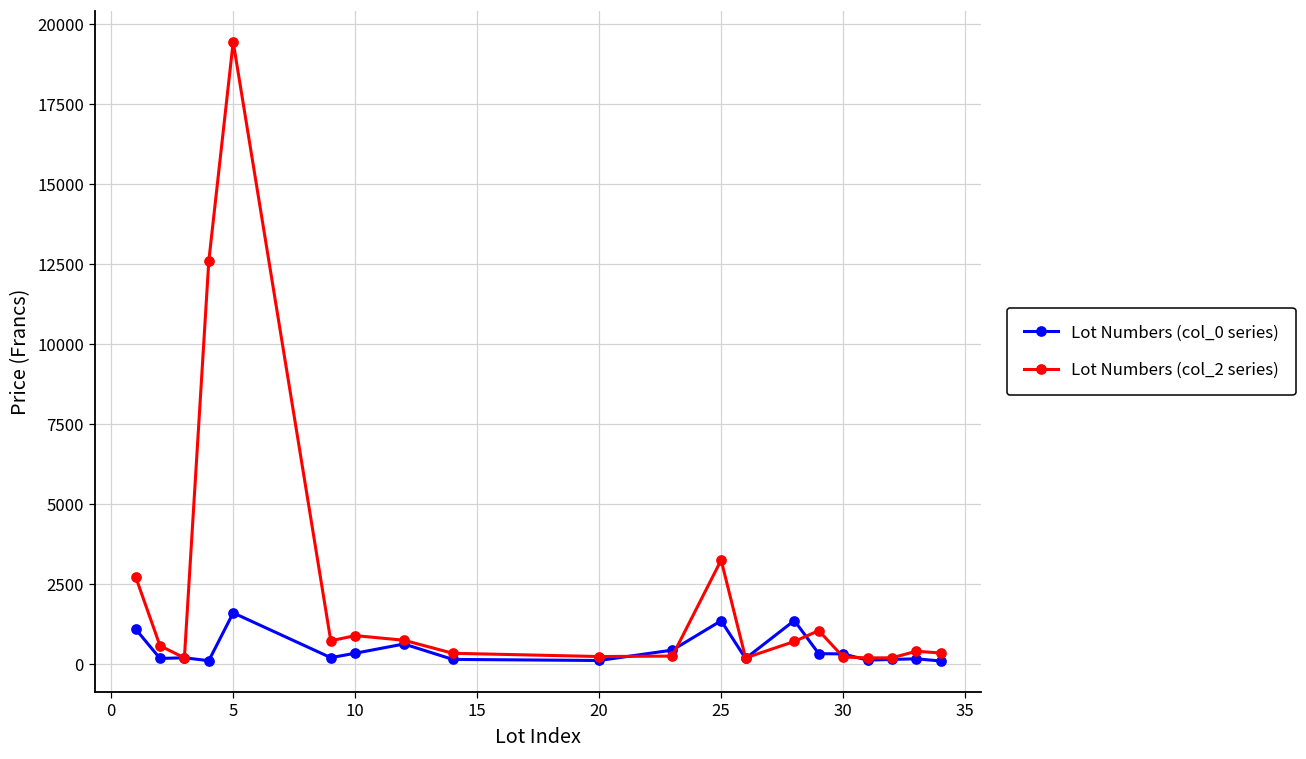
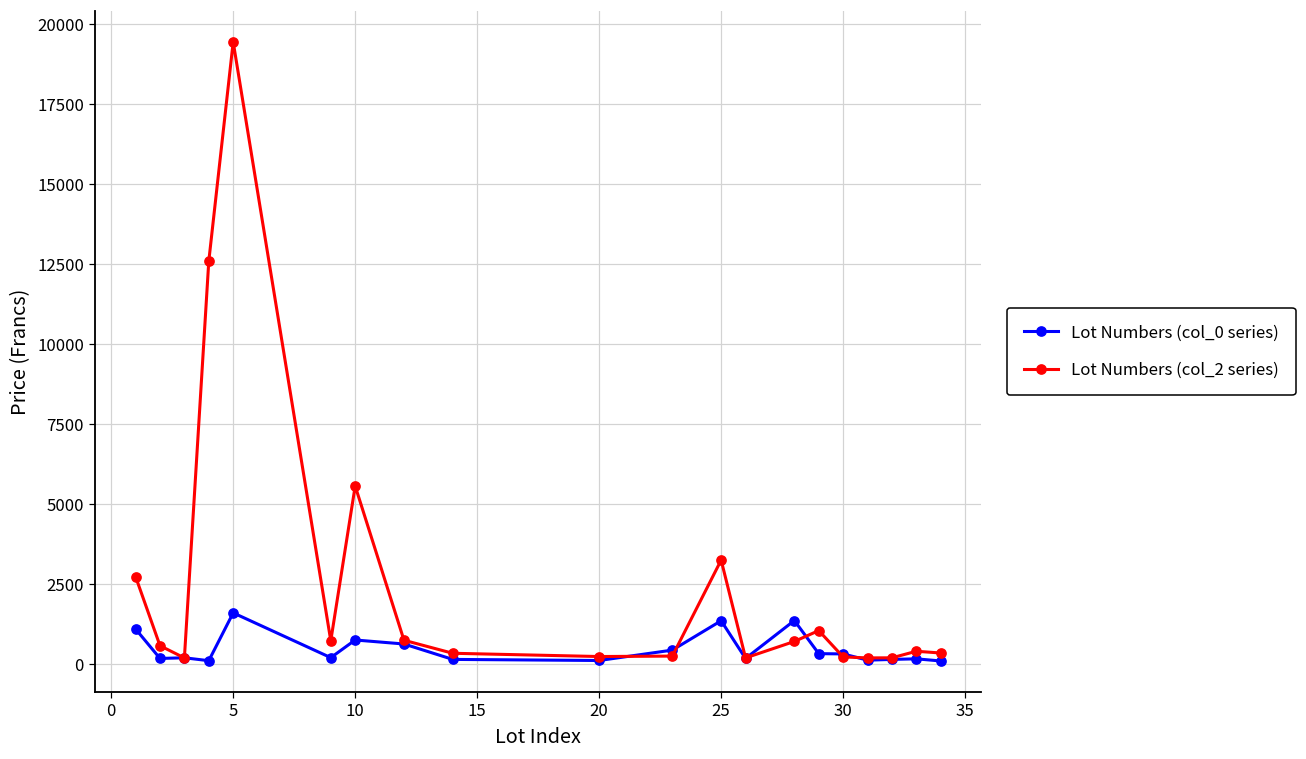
Lot Numbers (col_0 series), 10: 300 -> 800
Lot Numbers (col_2 series), 10: 900 -> 5600
